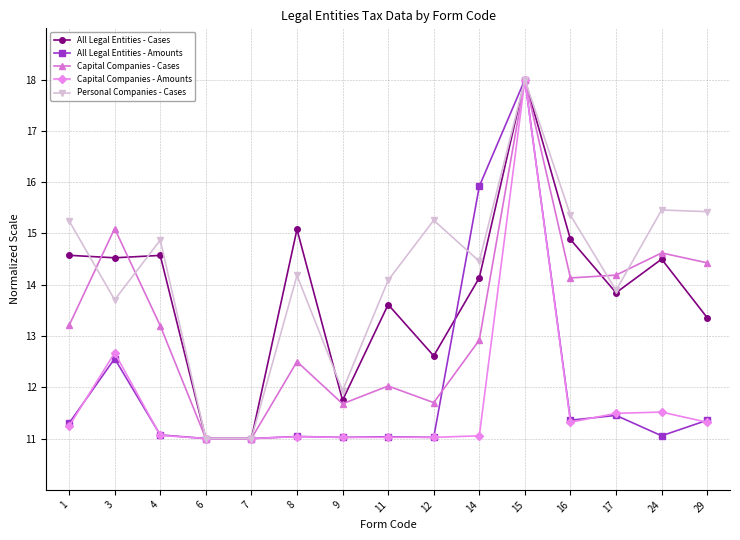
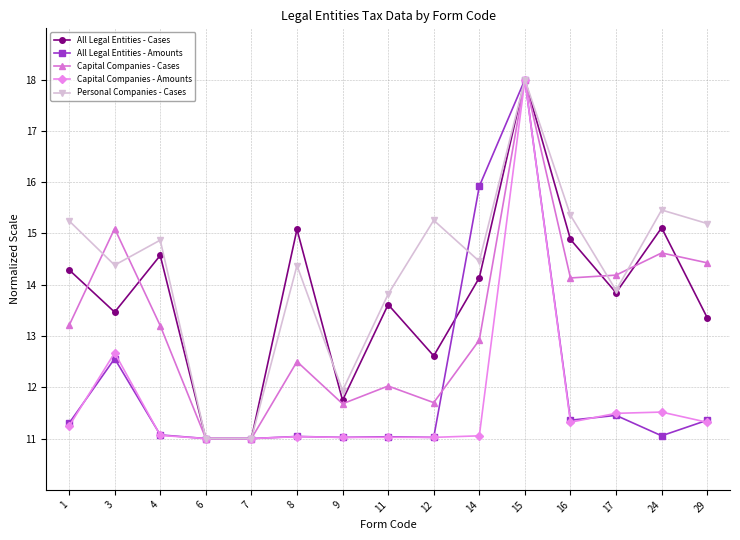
All Legal Entities - Cases, 1: 14.6 -> 14.3
All Legal Entities - Cases, 3: 14.5 -> 13.5
Personal Companies - Cases, 3: 13.7 -> 14.4
Personal Companies - Cases, 8: 14.2 -> 14.4
Personal Companies - Cases, 11: 14.1 -> 13.8
All Legal Entities - Cases, 24: 14.5 -> 15.1
Personal Companies - Cases, 29: 15.4 -> 15.2
